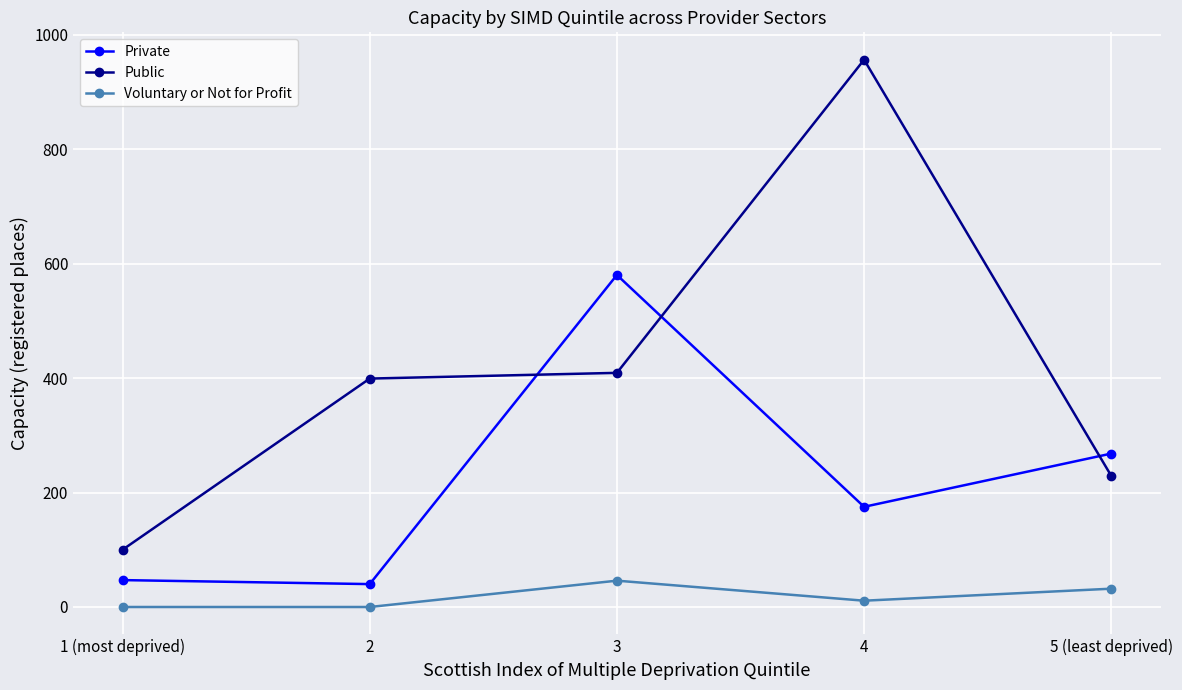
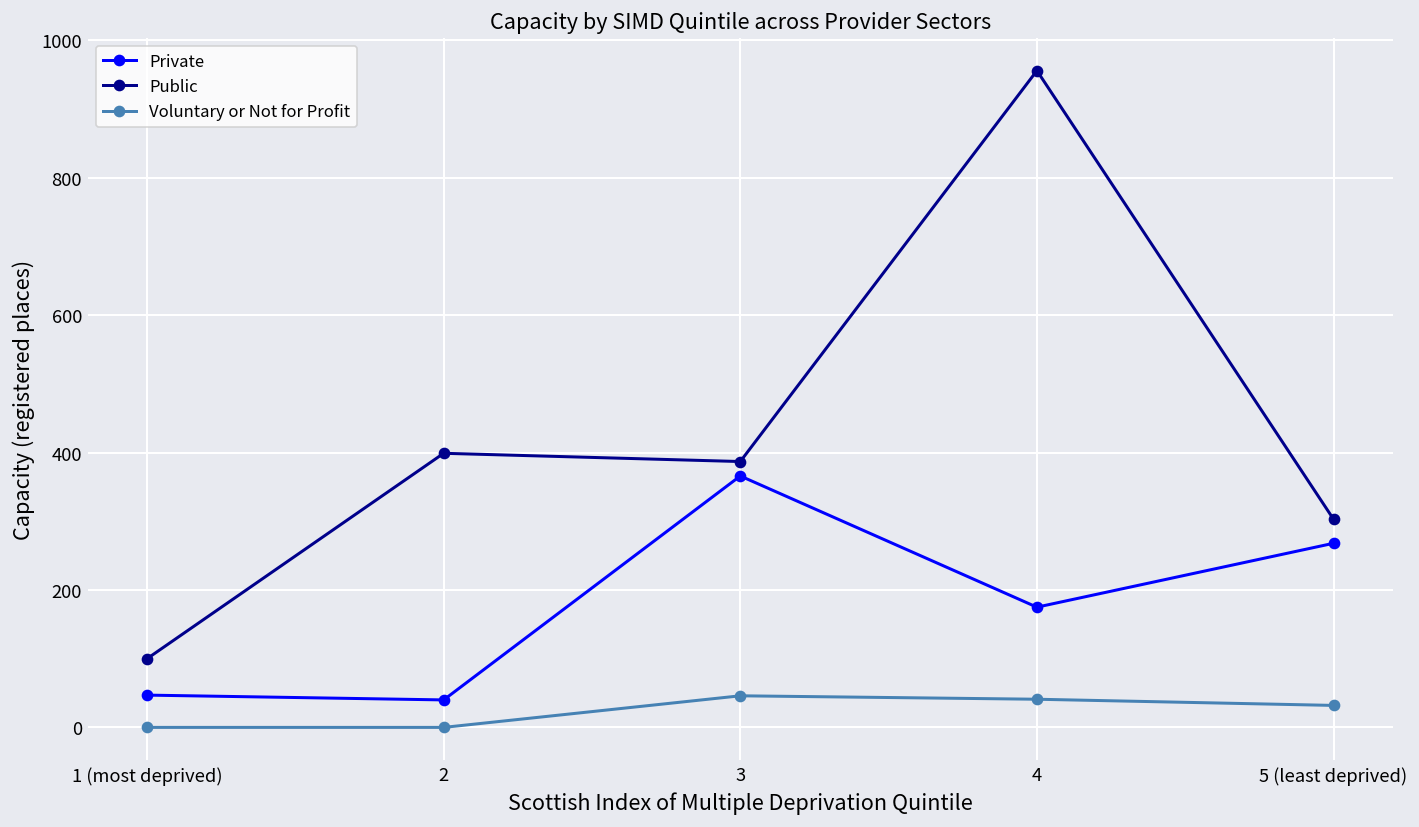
Private, 3: 580 -> 370
Public, 3: 410 -> 390
Voluntary or Not for Profit, 4: 10 -> 40
Public, 5 (least deprived): 230 -> 300
